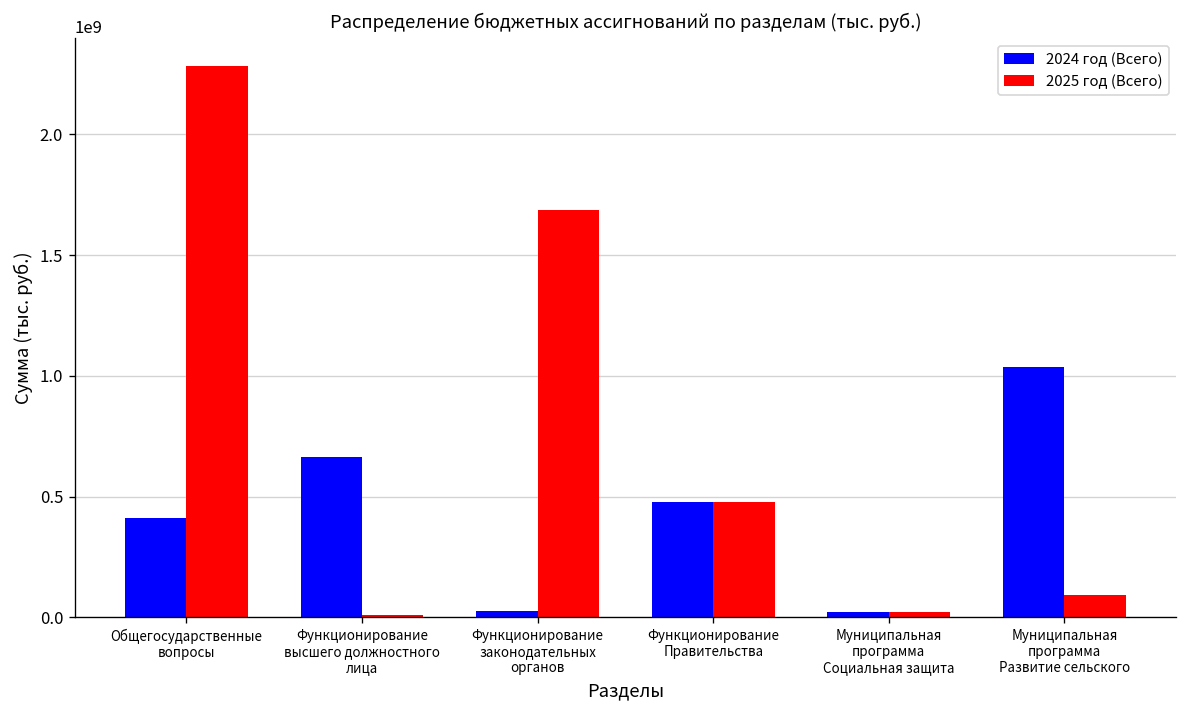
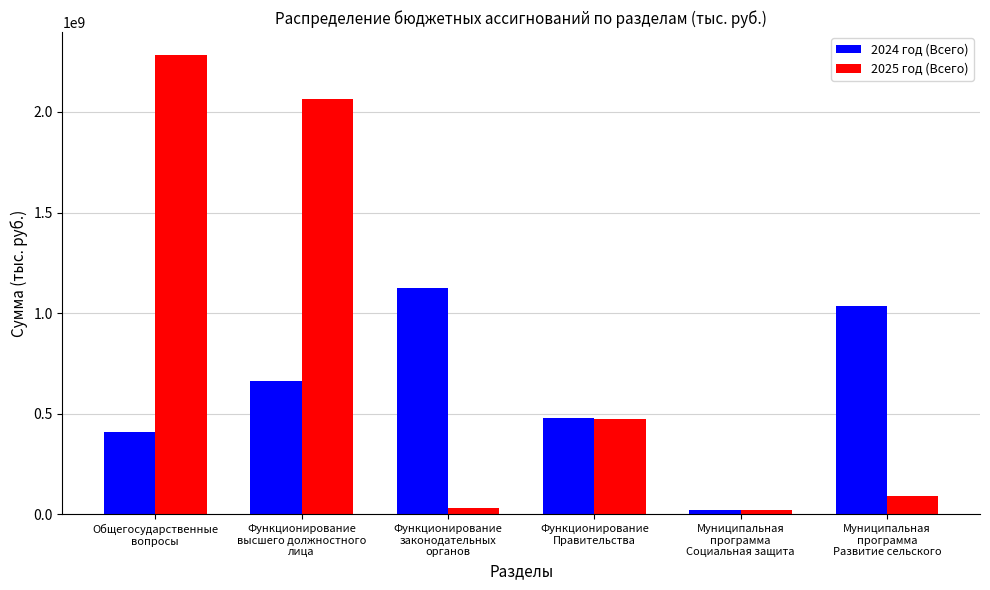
2025 год (Всего), Функционирование высшего должностного лица: 10000000 -> 2060000000
2024 год (Всего), Функционирование законодательных органов: 30000000 -> 1130000000
2025 год (Всего), Функционирование законодательных органов: 1690000000 -> 30000000
